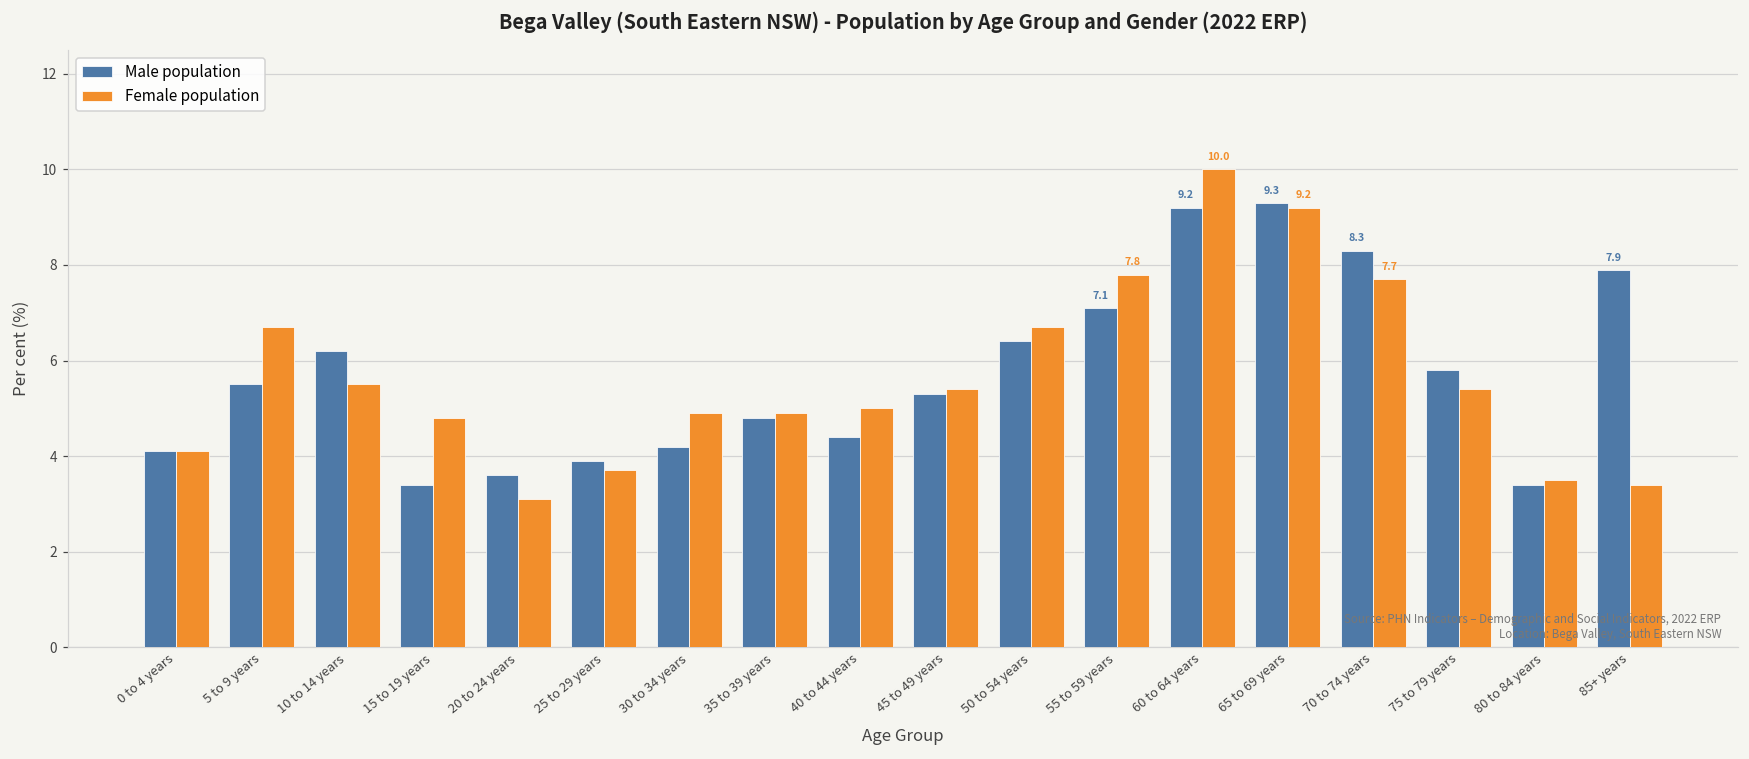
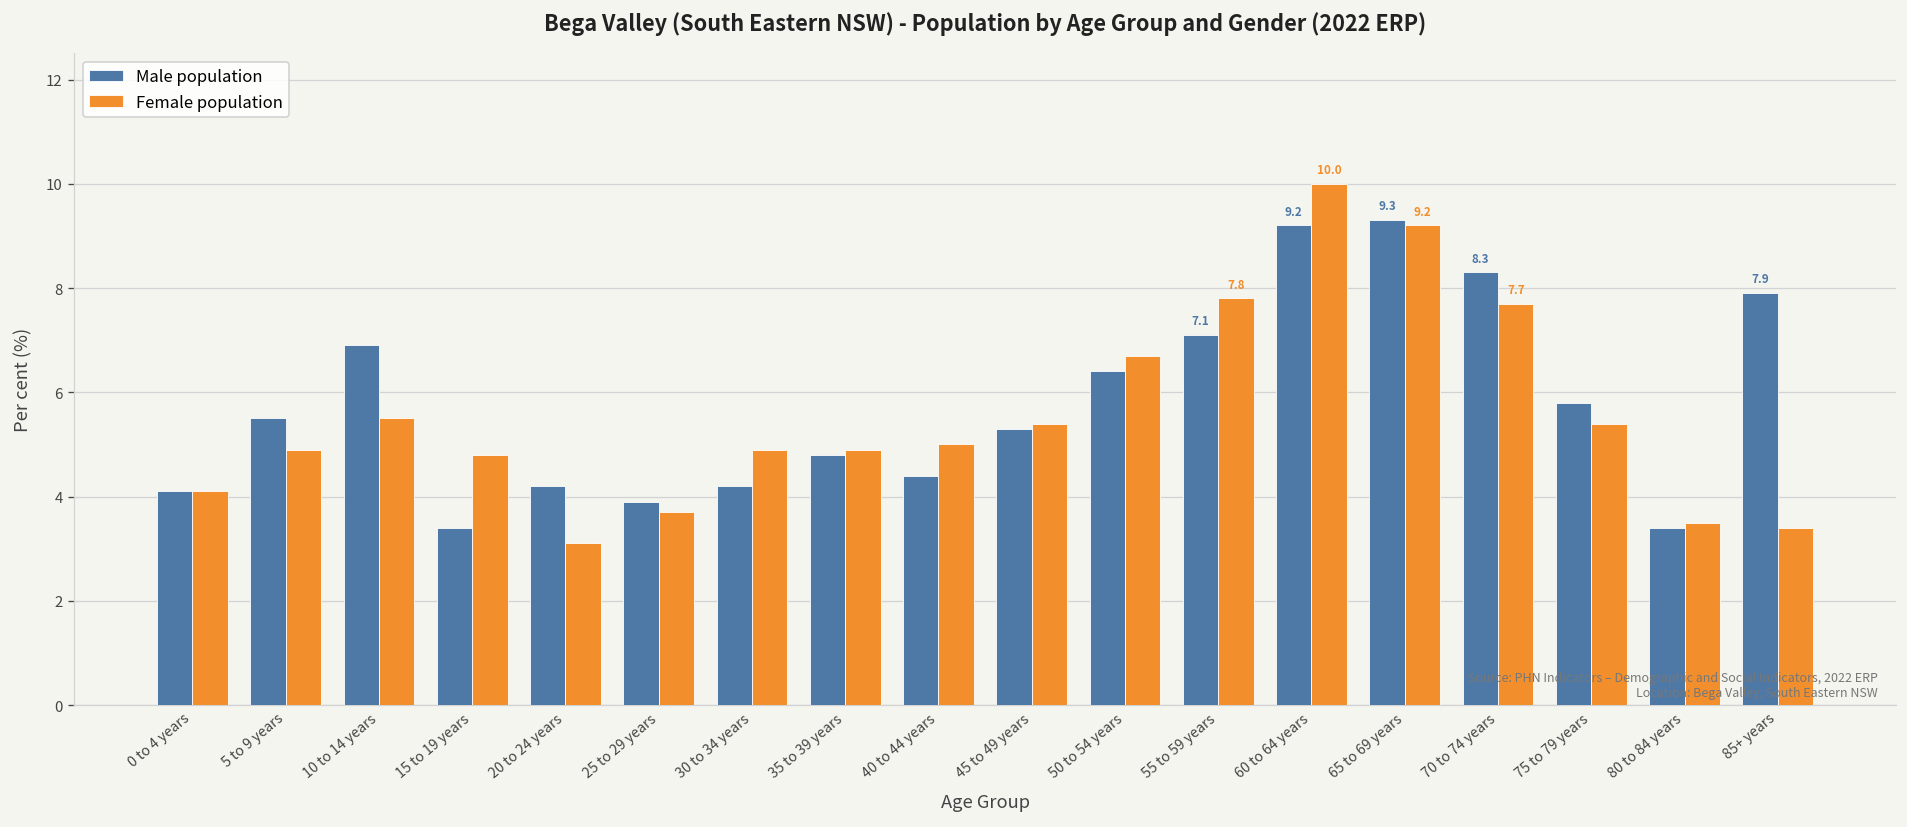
Female population, 5 to 9 years: 6.7 -> 4.9
Male population, 10 to 14 years: 6.2 -> 6.9
Male population, 20 to 24 years: 3.6 -> 4.2
